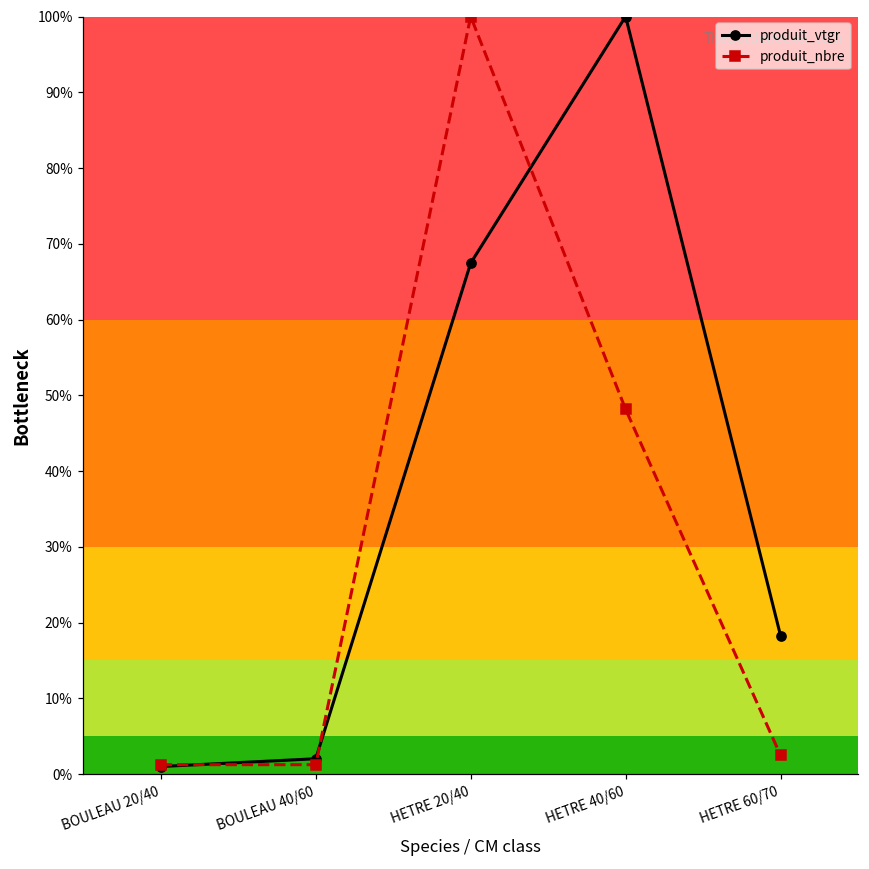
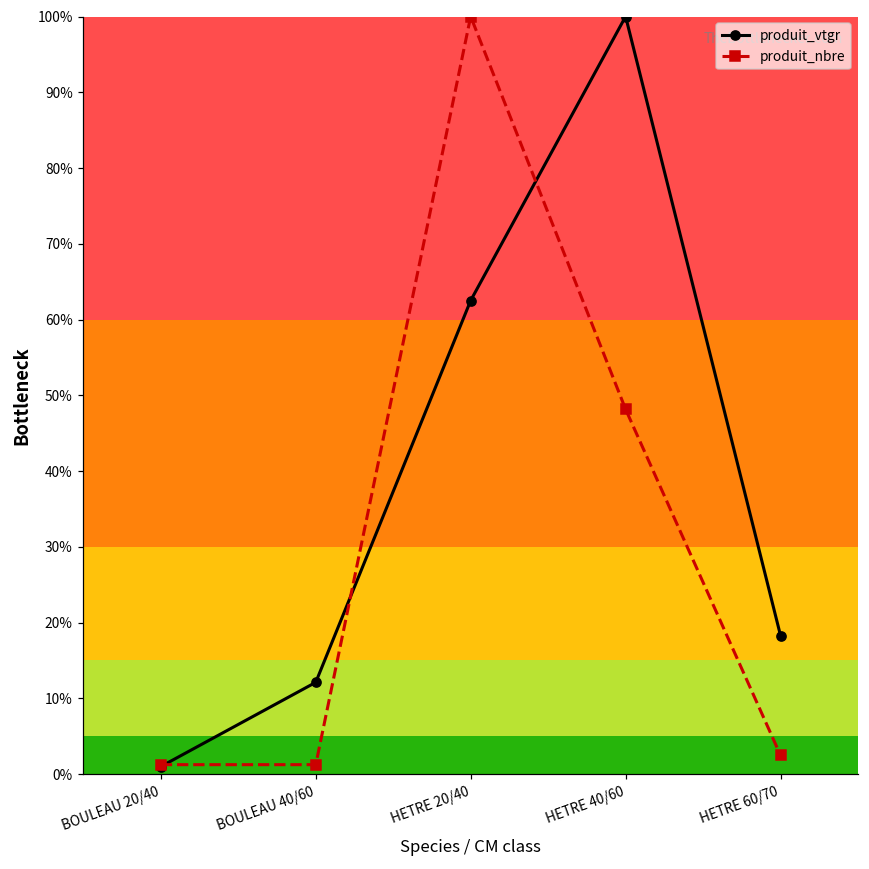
produit_vtgr, BOULEAU 40/60: 2% -> 12%
produit_vtgr, HETRE 20/40: 67% -> 63%
